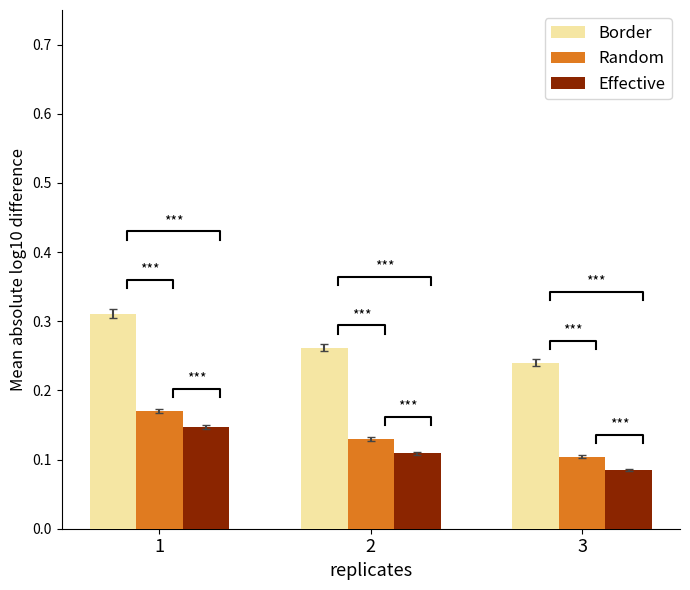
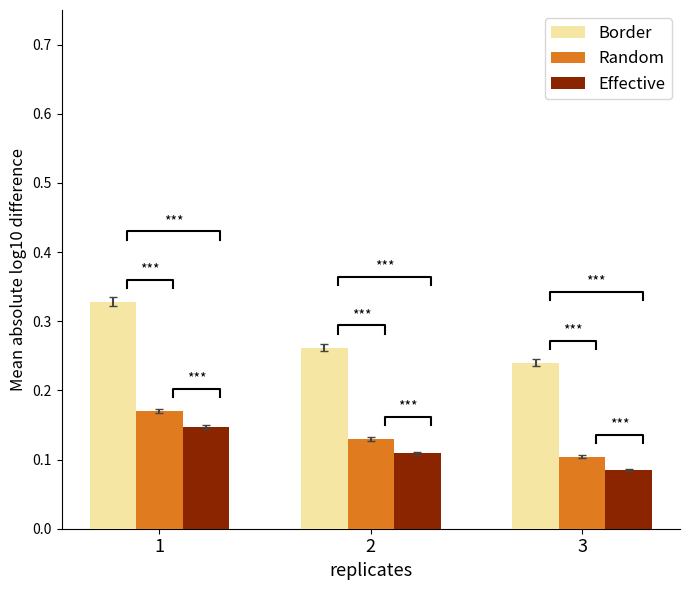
Border, 1: 0.31 -> 0.33
